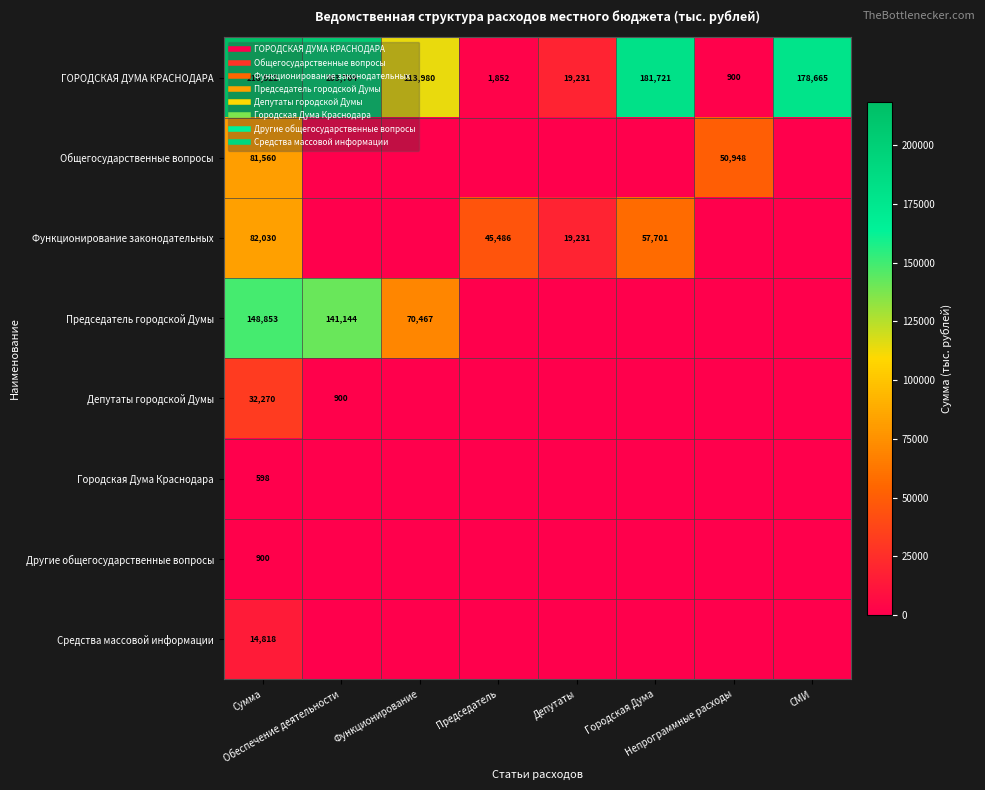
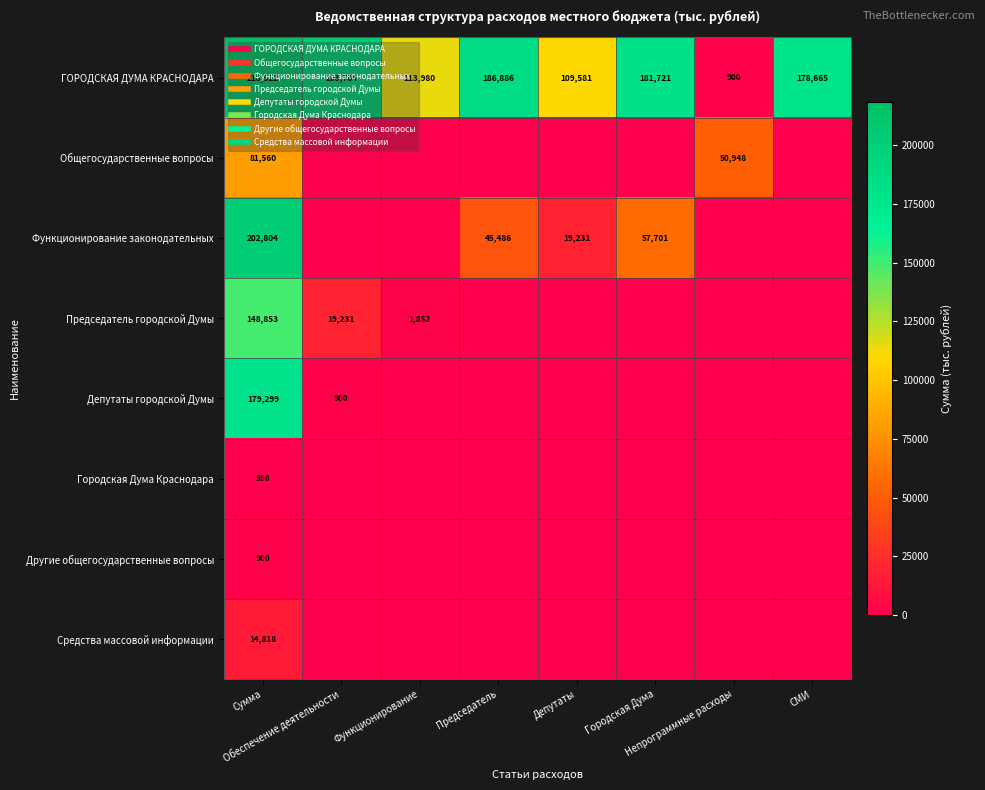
ГОРОДСКАЯ ДУМА КРАСНОДАРА, Председатель: 1,852 -> 186,886
ГОРОДСКАЯ ДУМА КРАСНОДАРА, Депутаты: 19,231 -> 109,581
Функционирование законодательных, Сумма: 82,030 -> 202,804
Председатель городской Думы, Обеспечение деятельности: 141,144 -> 19,231
Председатель городской Думы, Функционирование: 70,467 -> 1,852
Депутаты городской Думы, Сумма: 32,270 -> 179,299
